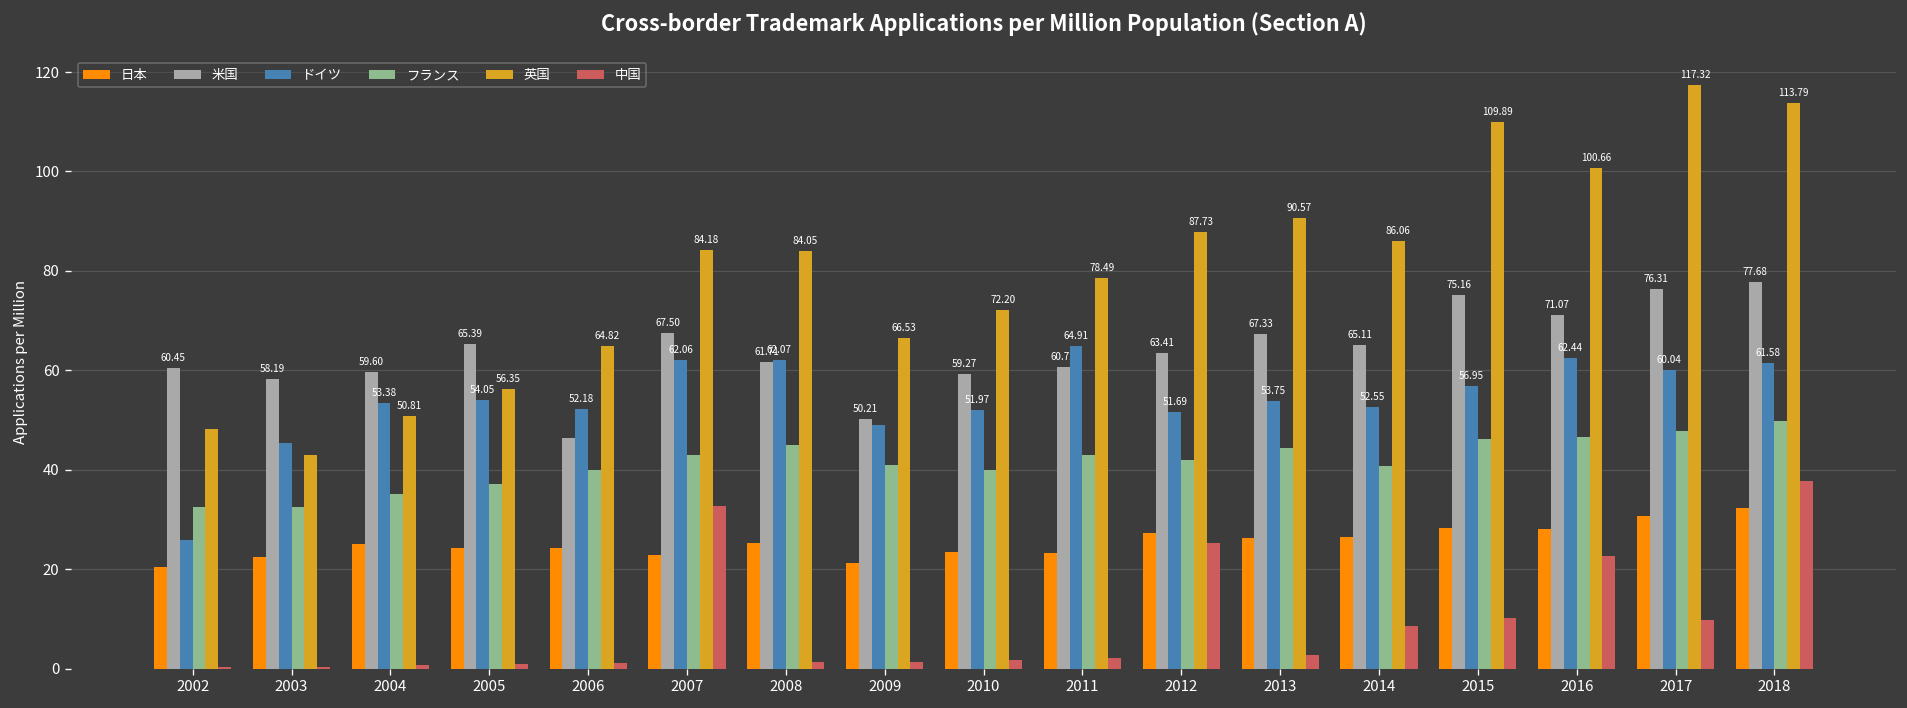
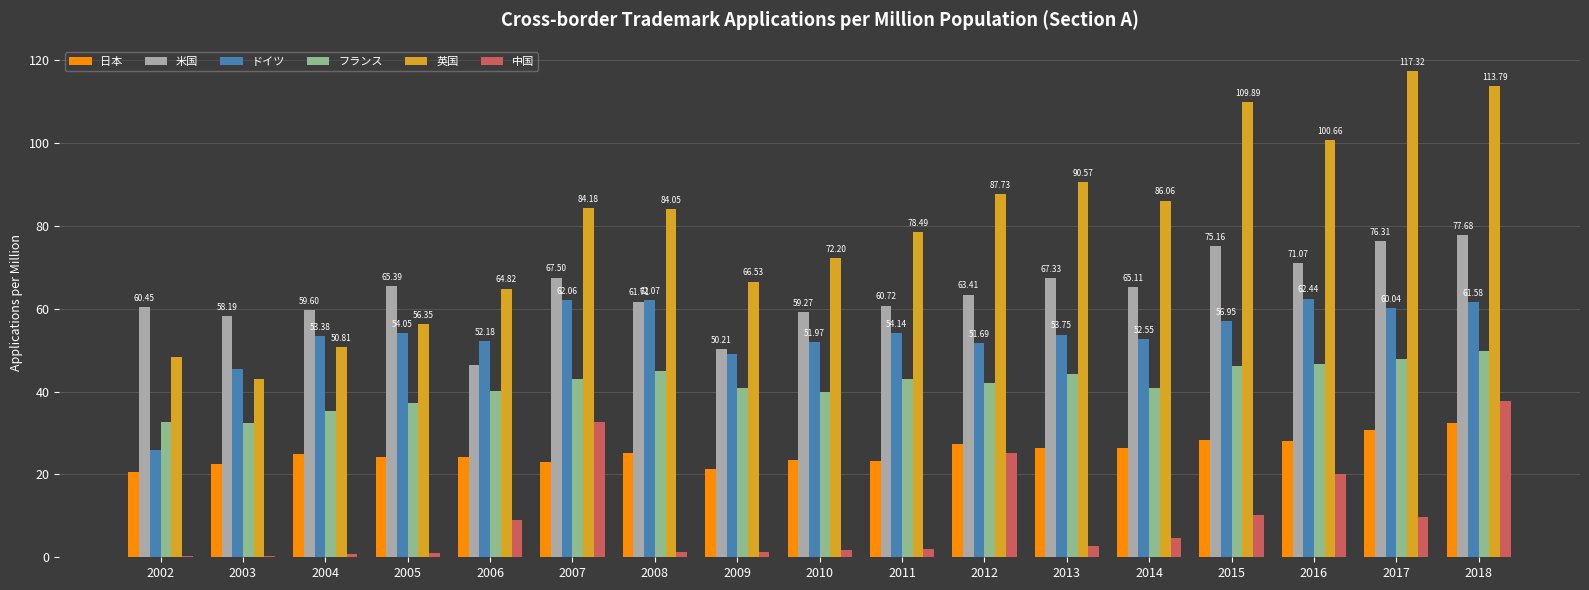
中国, 2006: 1 -> 9
ドイツ, 2011: 64.91 -> 54.14
中国, 2014: 8 -> 5
中国, 2016: 23 -> 20
